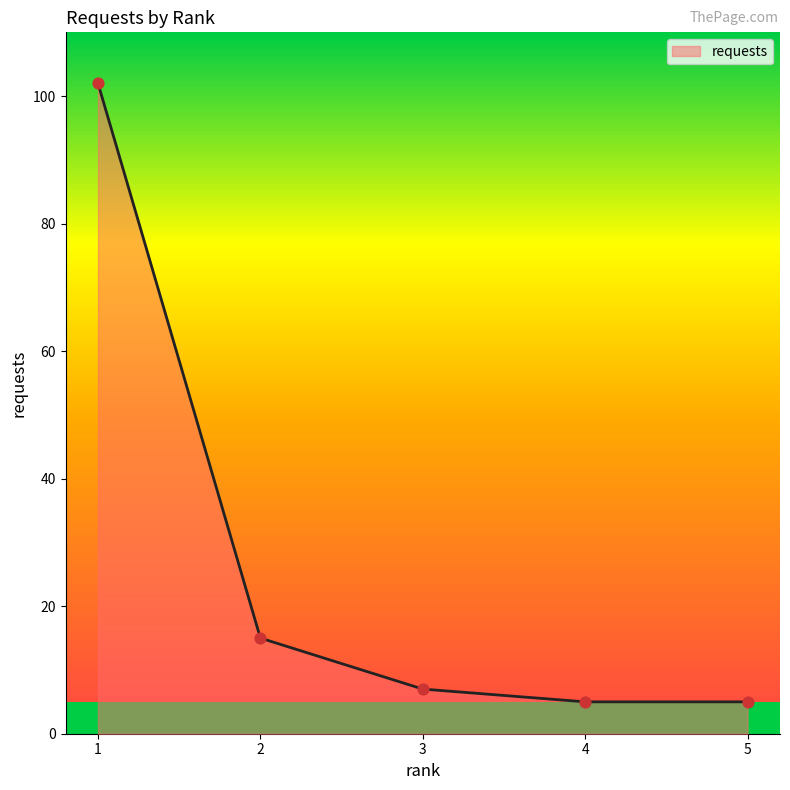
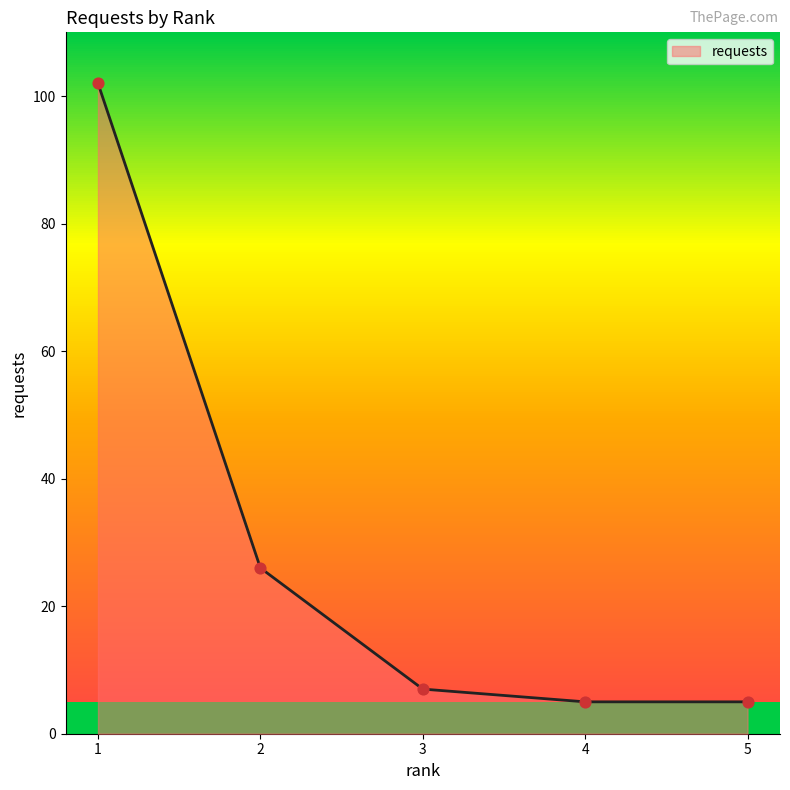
2: 15 -> 26
